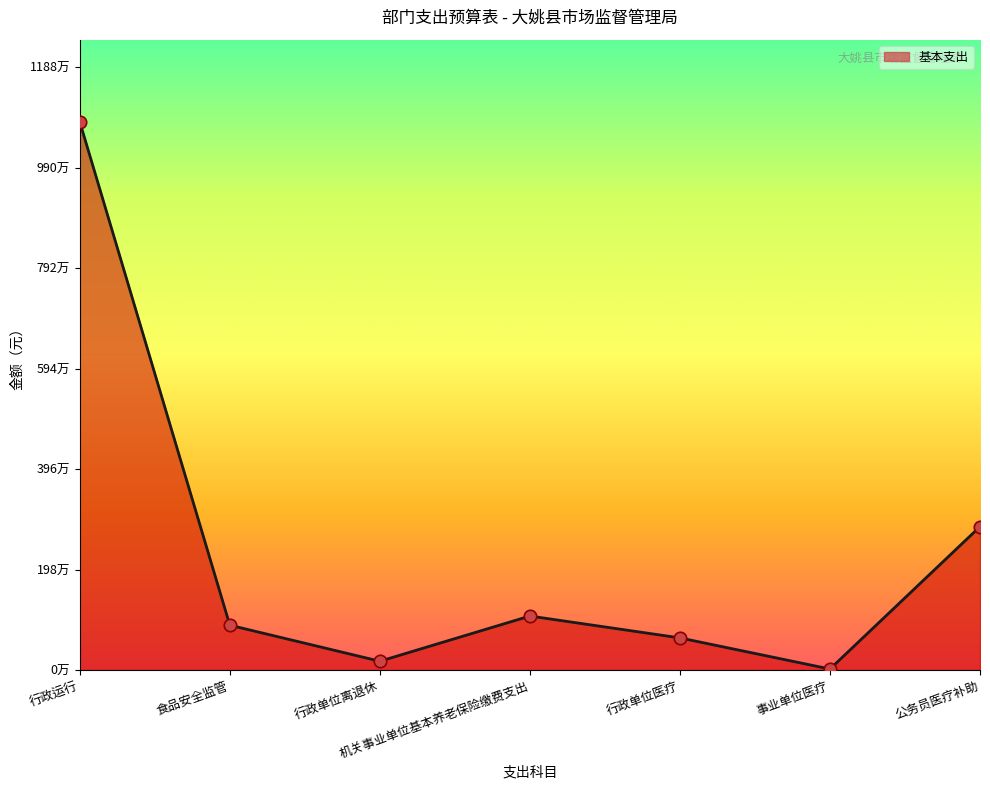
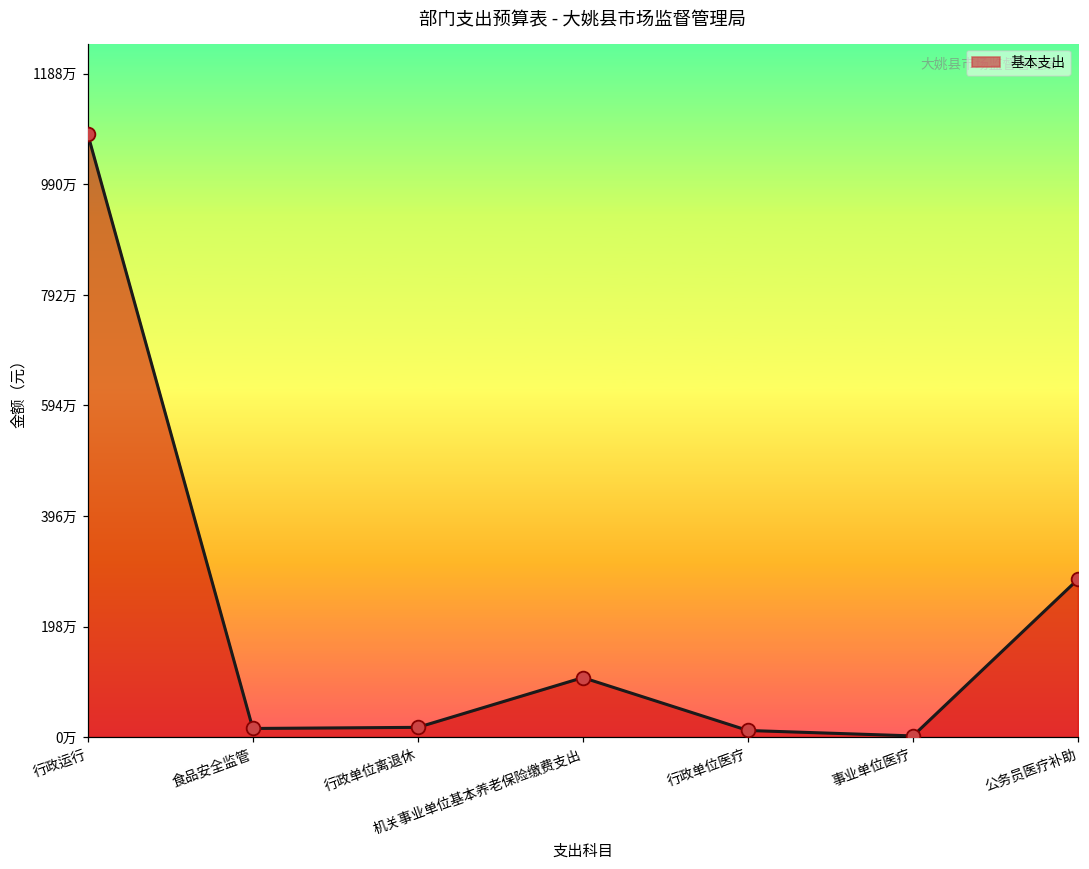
食品安全监管: 90万 -> 20万
行政单位医疗: 60万 -> 10万
